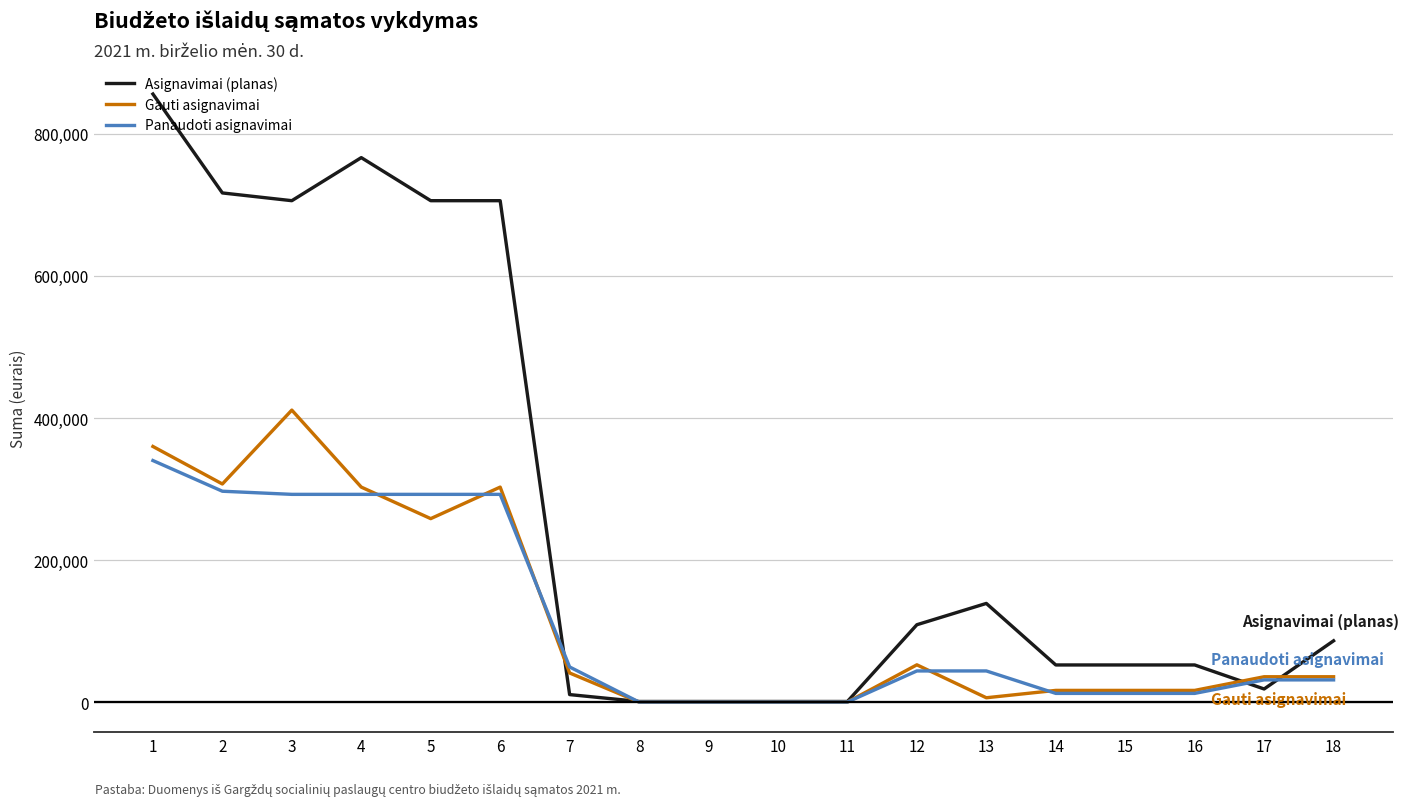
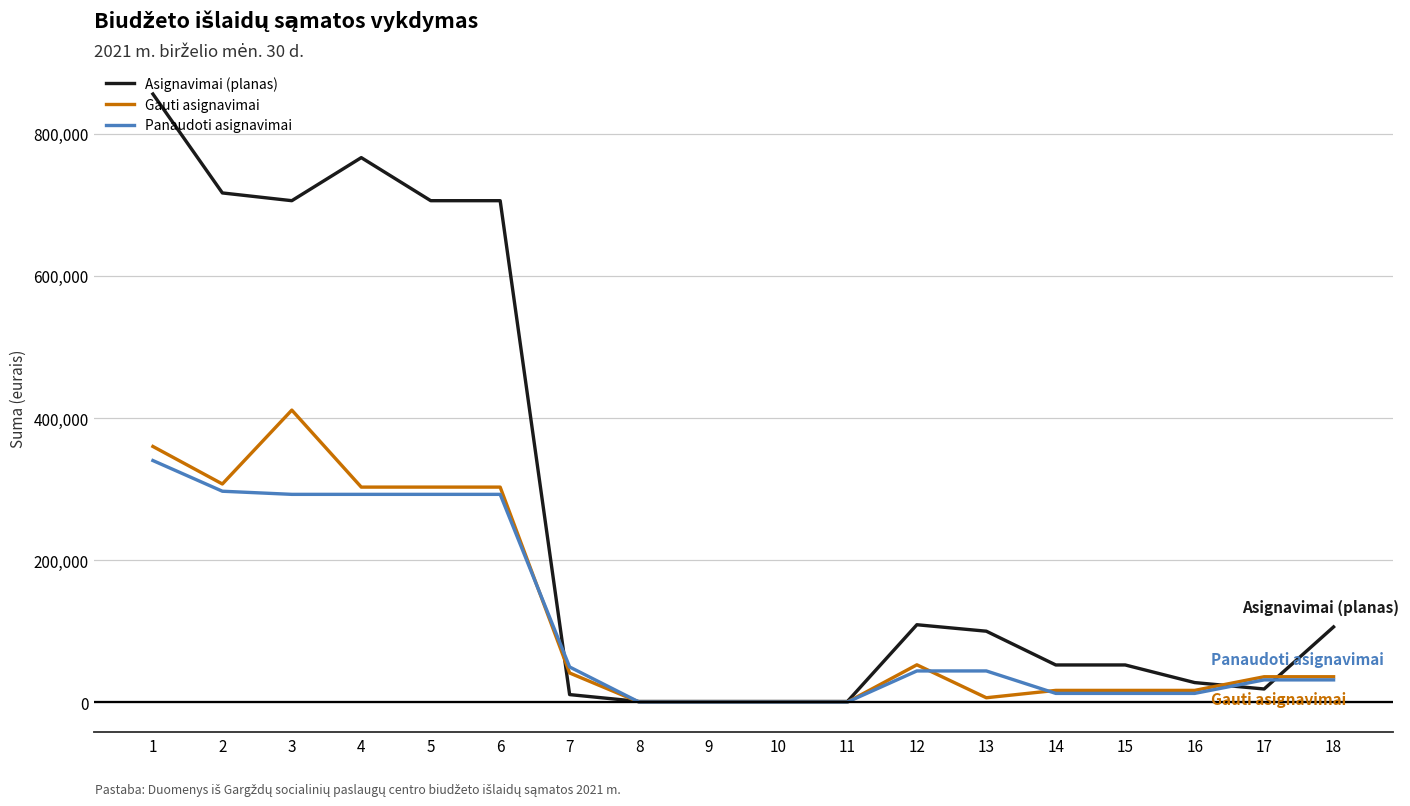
Gauti asignavimai, 5: 260,000 -> 300,000
Asignavimai (planas), 13: 140,000 -> 100,000
Asignavimai (planas), 16: 50,000 -> 30,000
Asignavimai (planas), 18: 90,000 -> 110,000
